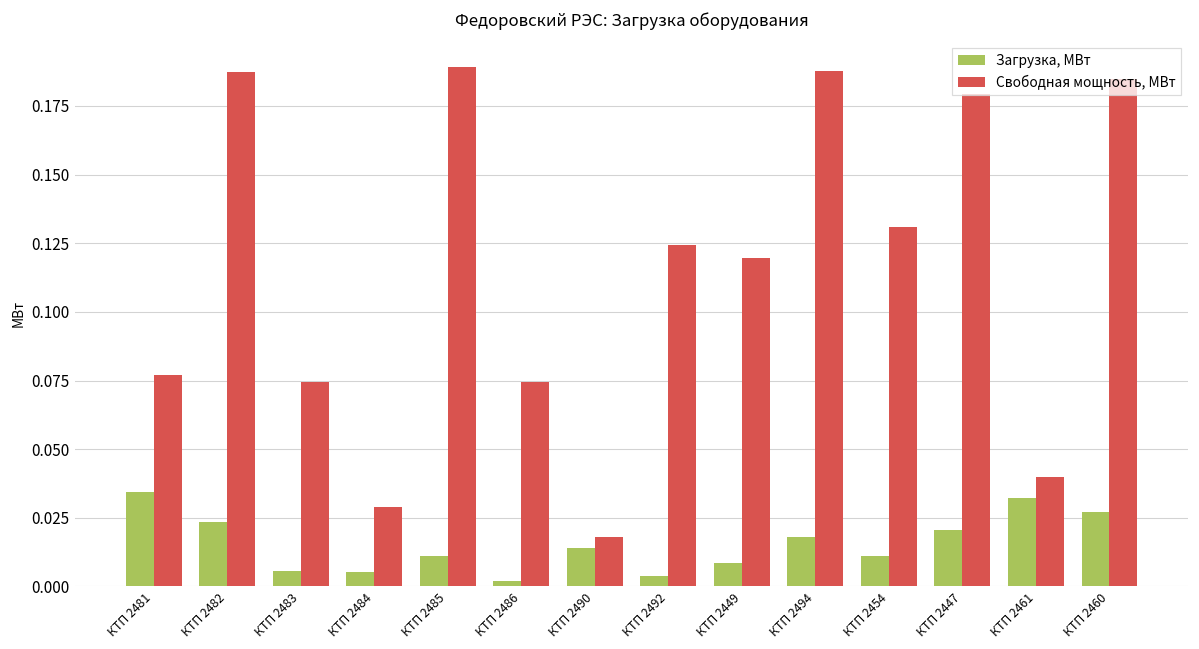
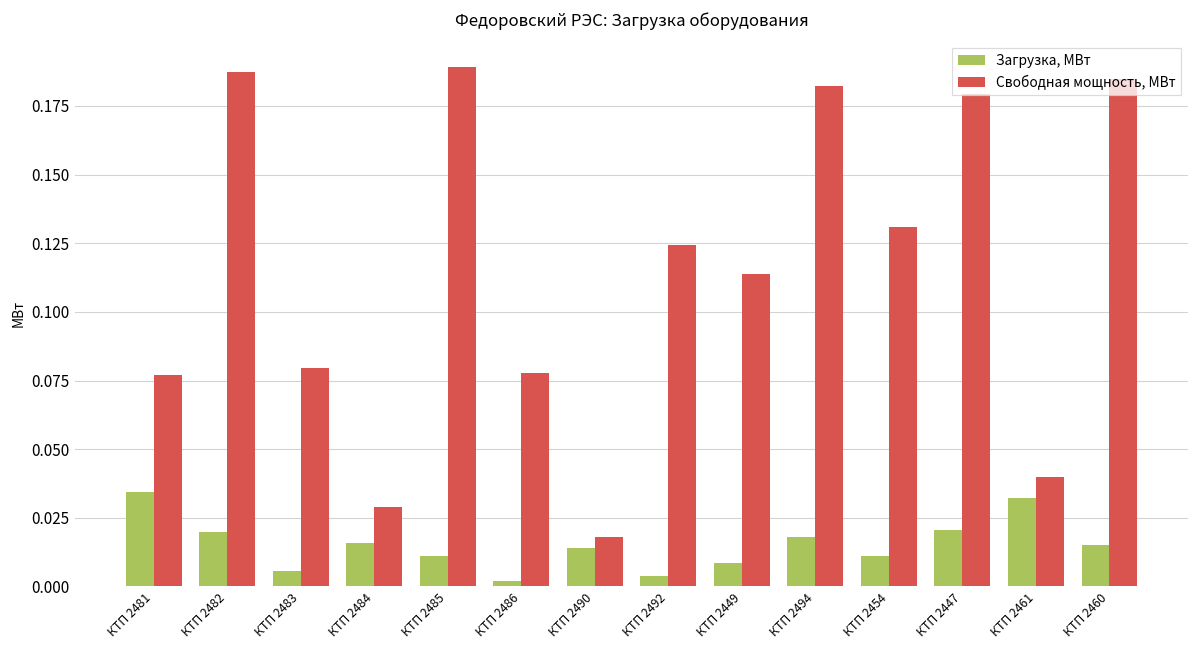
Загрузка, МВт, КТП 2482: 0.023 -> 0.020
Свободная мощность, МВт, КТП 2483: 0.075 -> 0.080
Загрузка, МВт, КТП 2484: 0.005 -> 0.016
Свободная мощность, МВт, КТП 2486: 0.074 -> 0.078
Свободная мощность, МВт, КТП 2449: 0.120 -> 0.114
Свободная мощность, МВт, КТП 2494: 0.188 -> 0.182
Загрузка, МВт, КТП 2460: 0.027 -> 0.015
